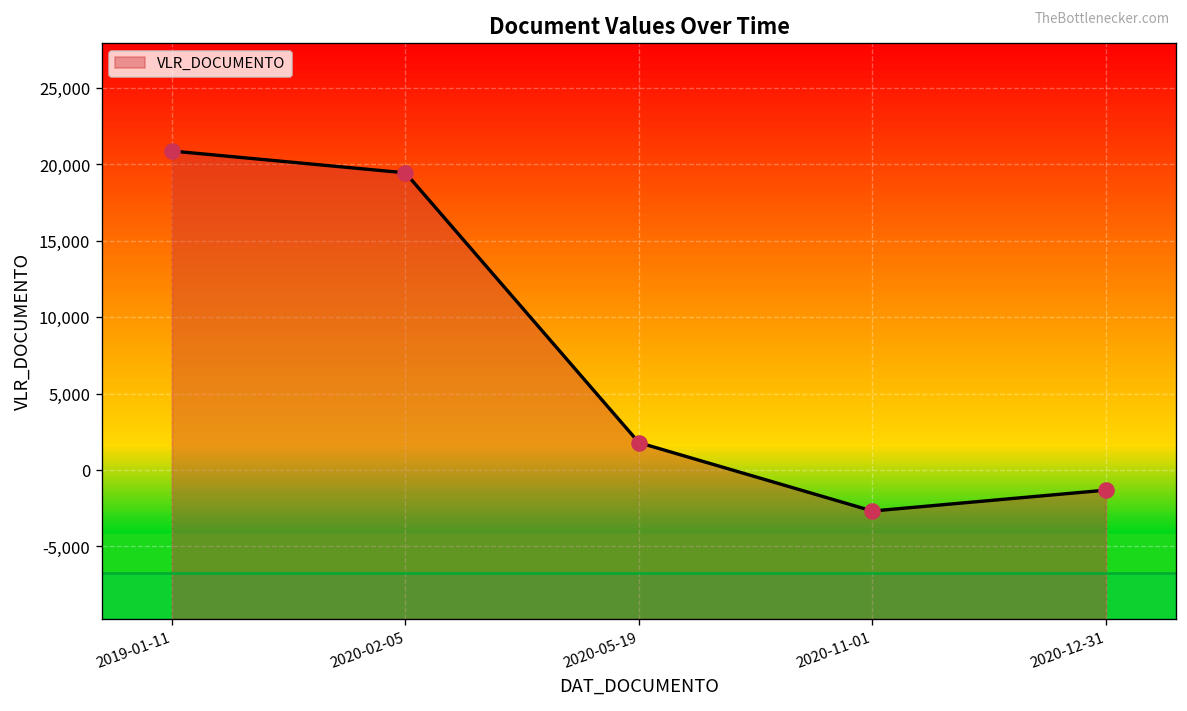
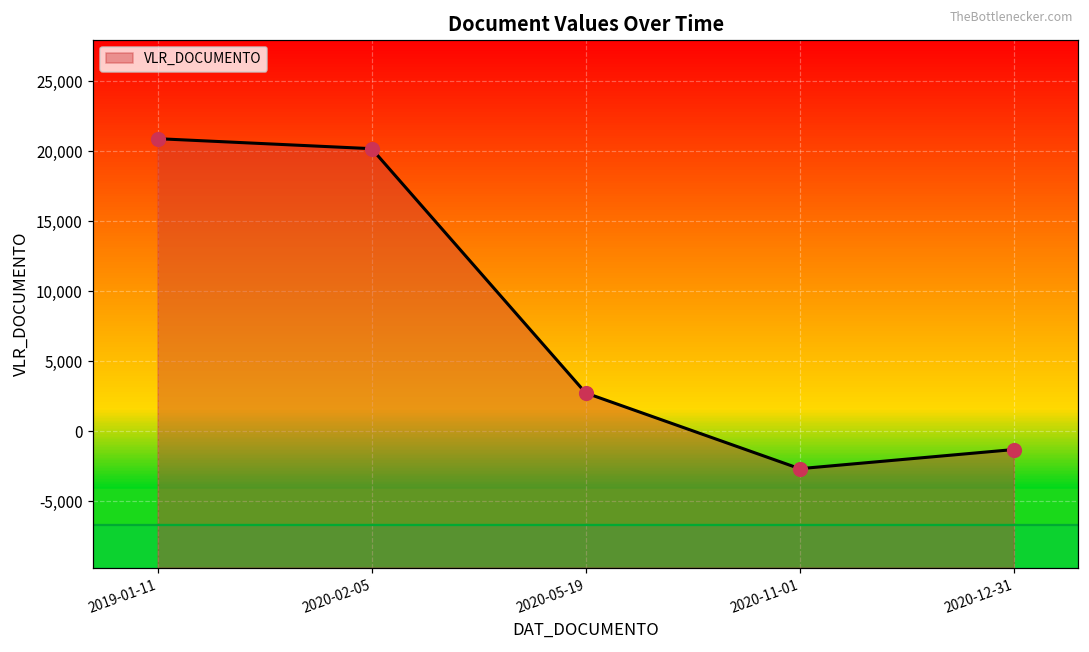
2020-02-05: 19,500 -> 20,200
2020-05-19: 1,800 -> 2,700
